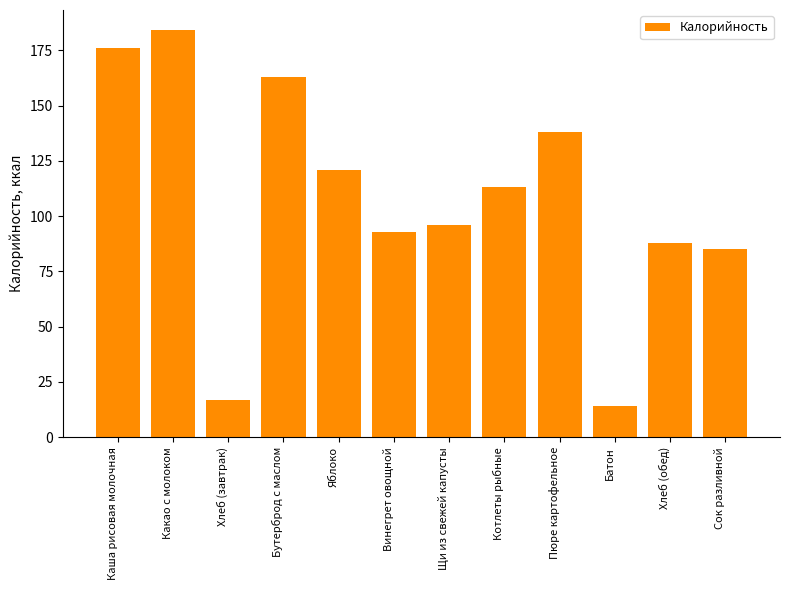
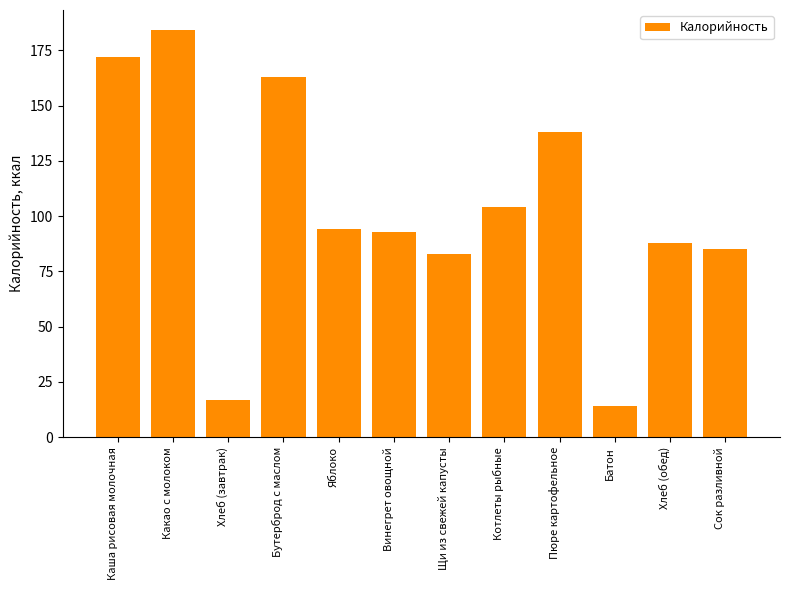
Каша рисовая молочная: 176 -> 172
Яблоко: 121 -> 94
Щи из свежей капусты: 96 -> 83
Котлеты рыбные: 113 -> 104
